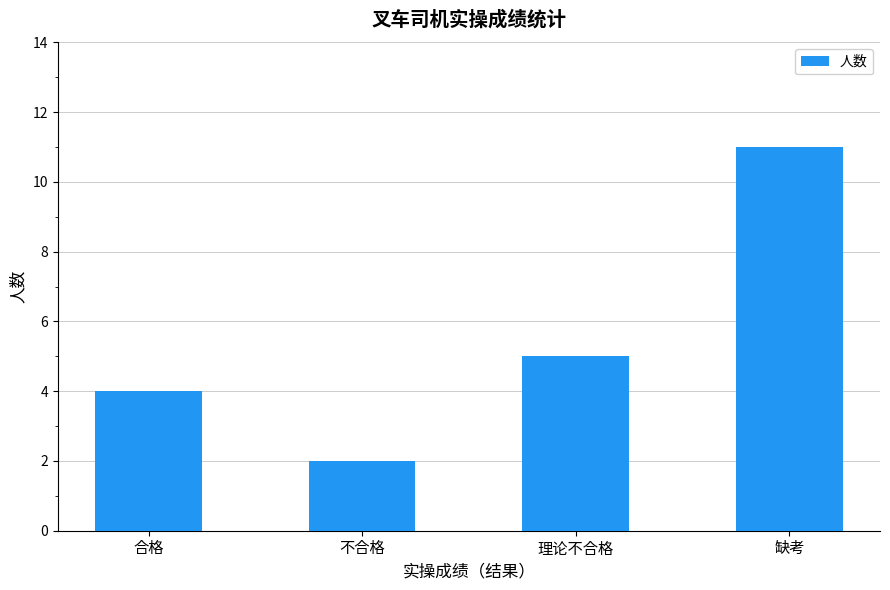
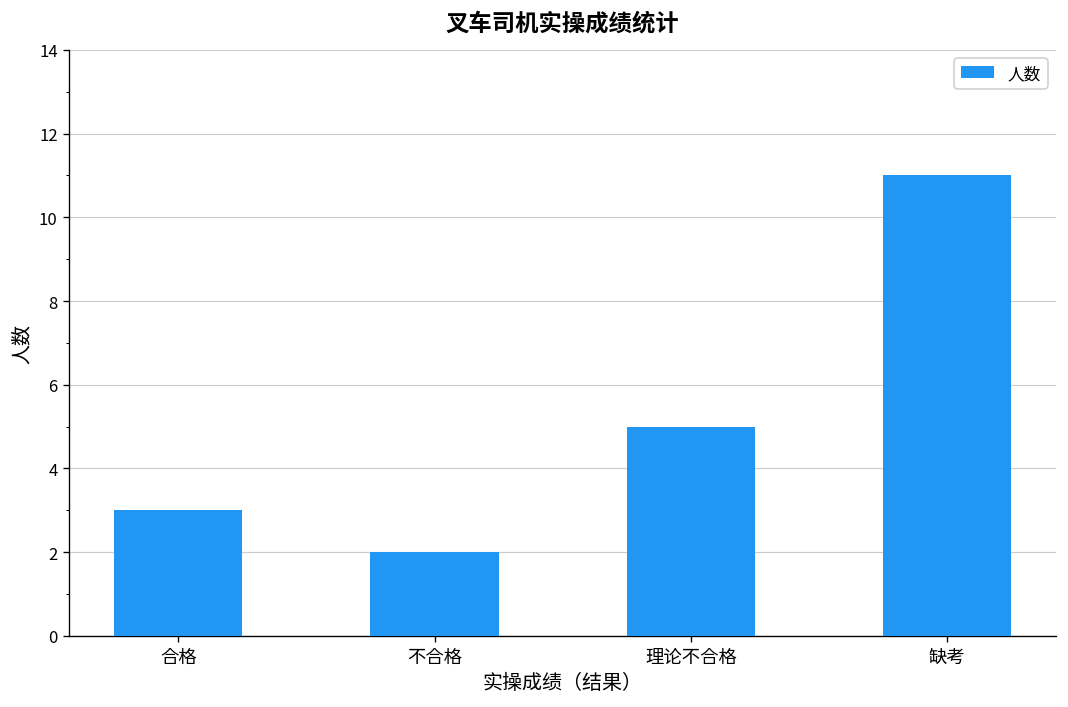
合格: 4 -> 3
